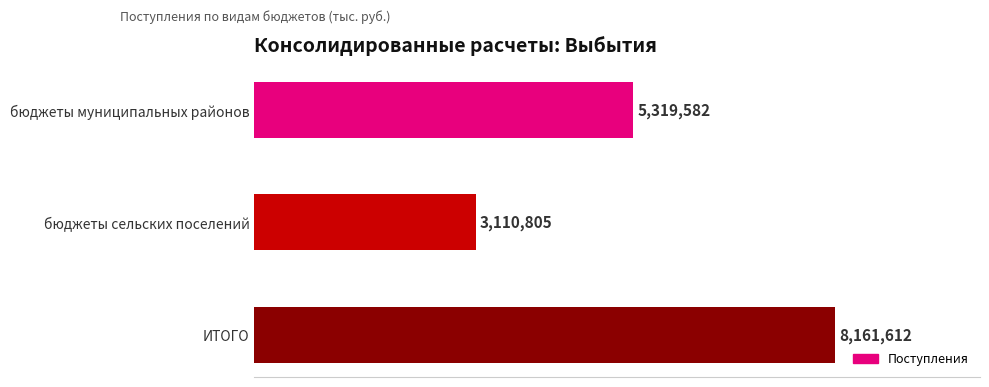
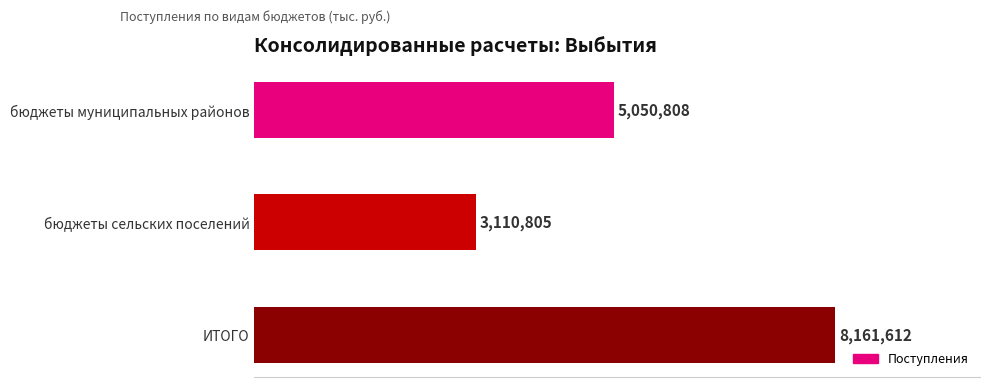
бюджеты муниципальных районов: 5,319,582 -> 5,050,808
